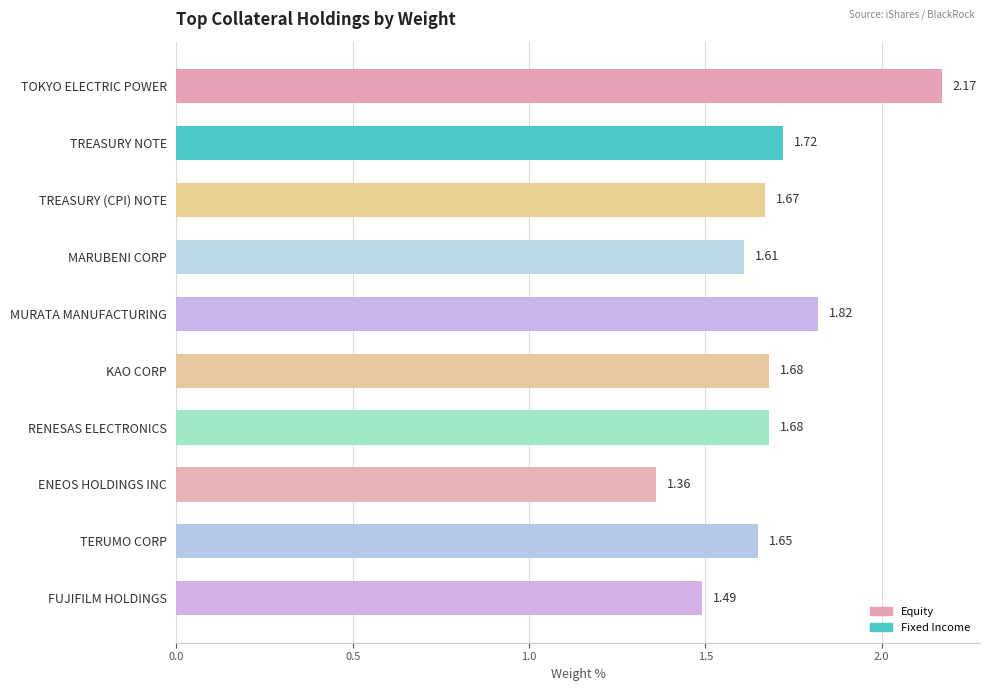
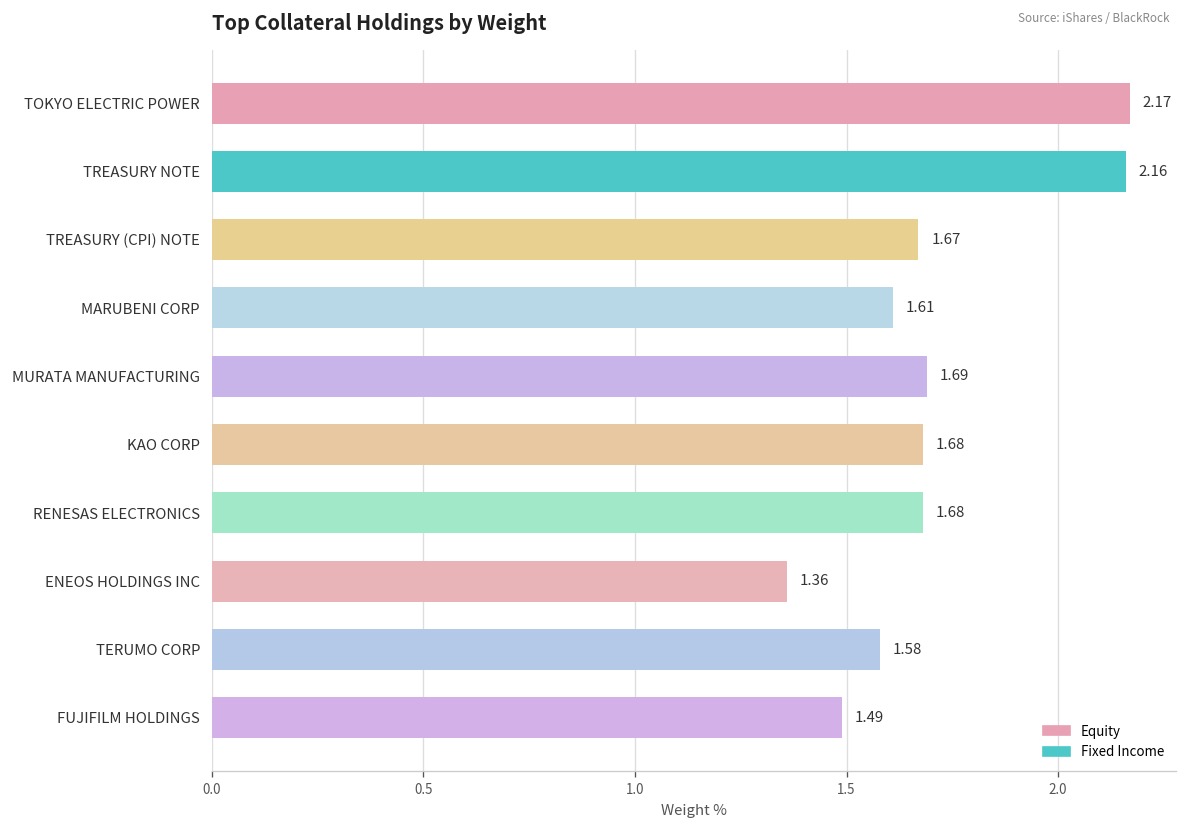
TREASURY NOTE: 1.72 -> 2.16
MURATA MANUFACTURING: 1.82 -> 1.69
TERUMO CORP: 1.65 -> 1.58
